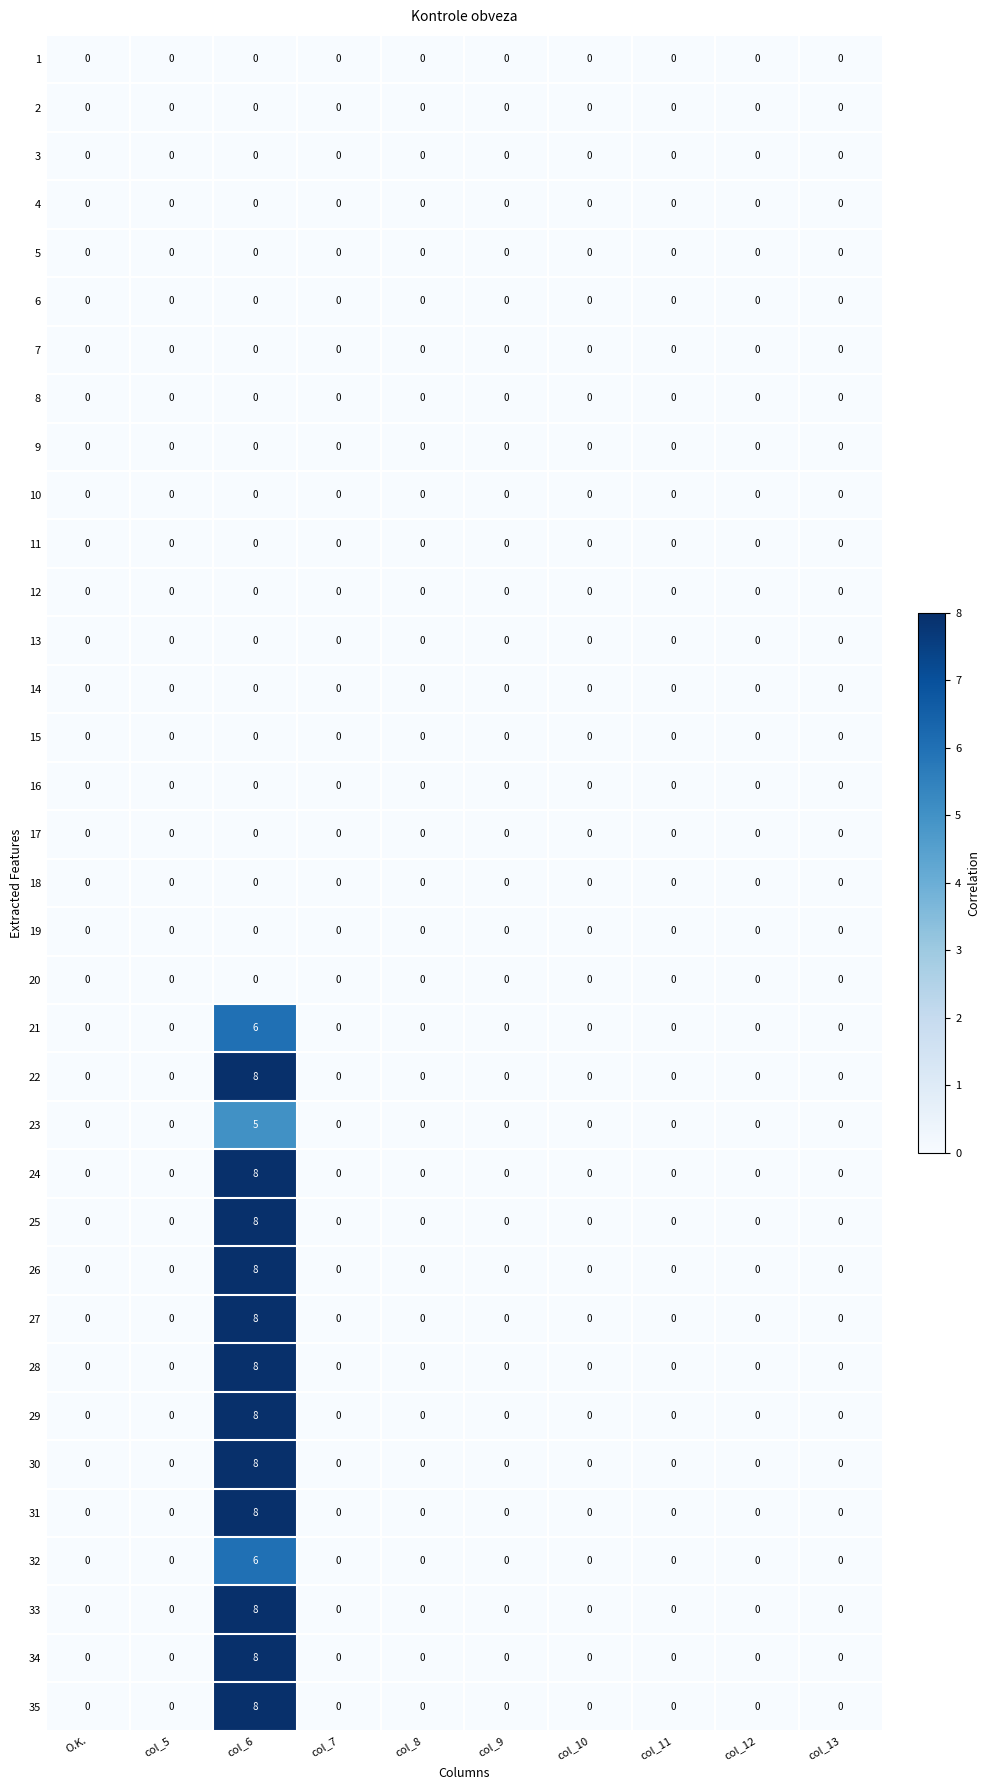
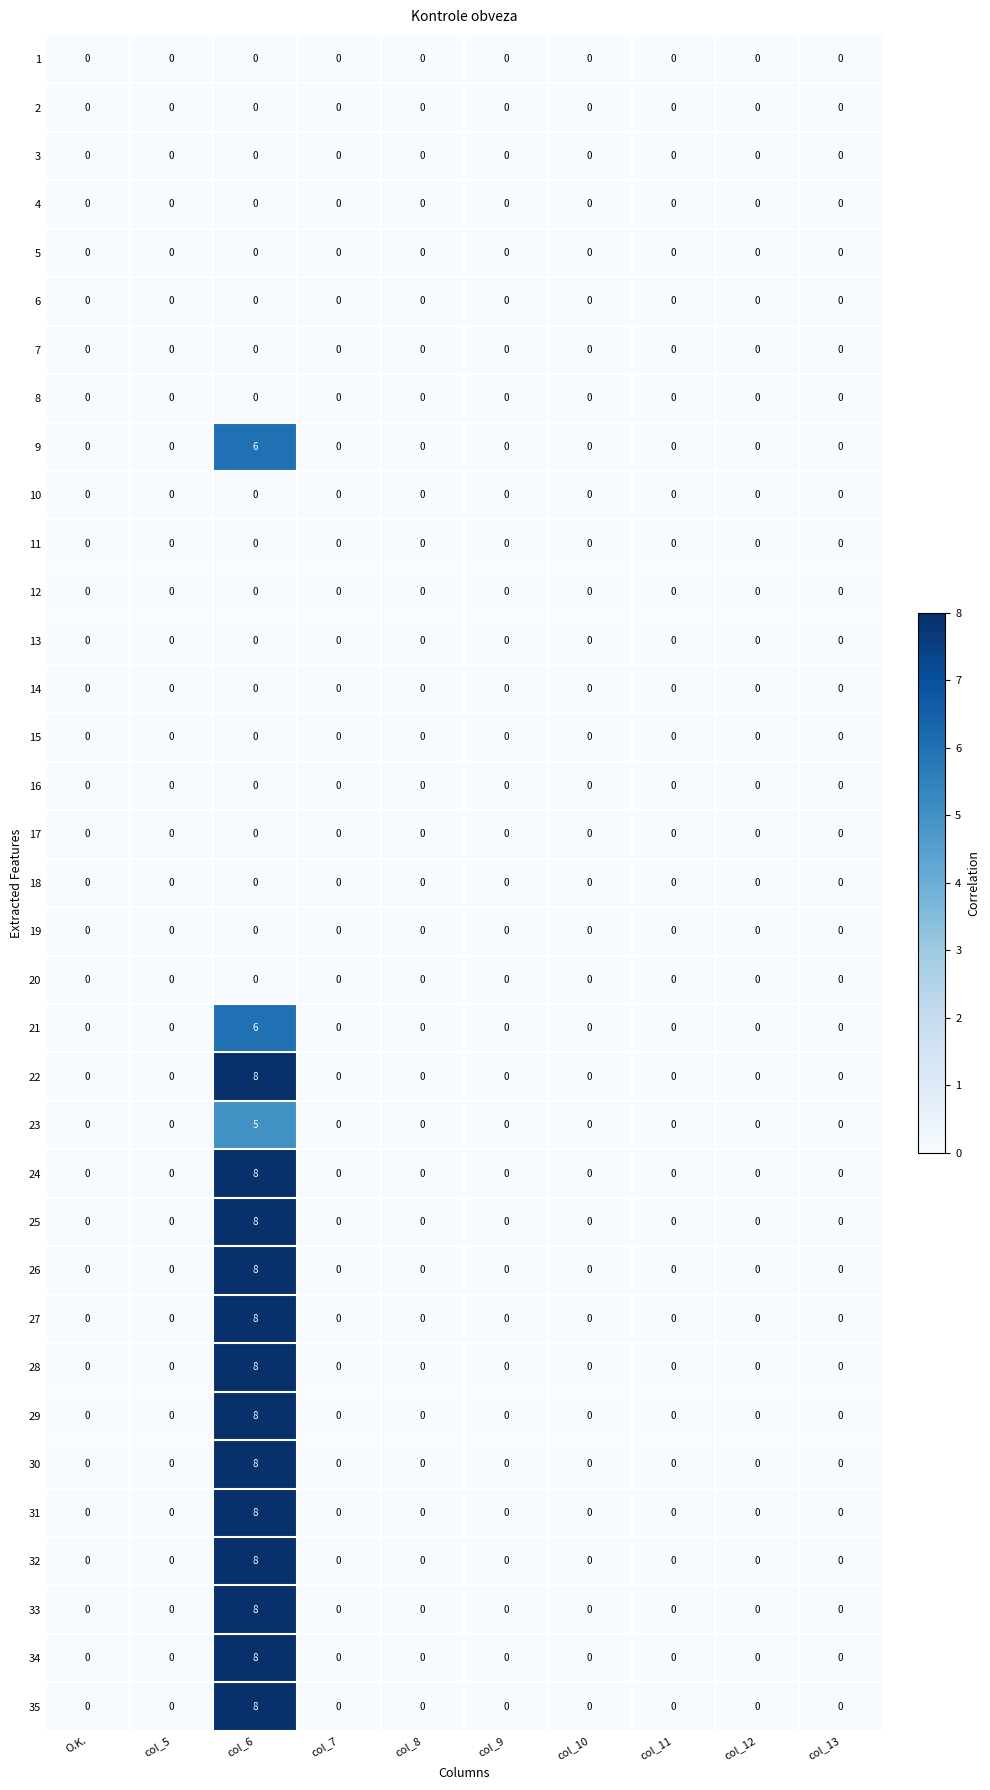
9, col_6: 0 -> 6
32, col_6: 6 -> 8
